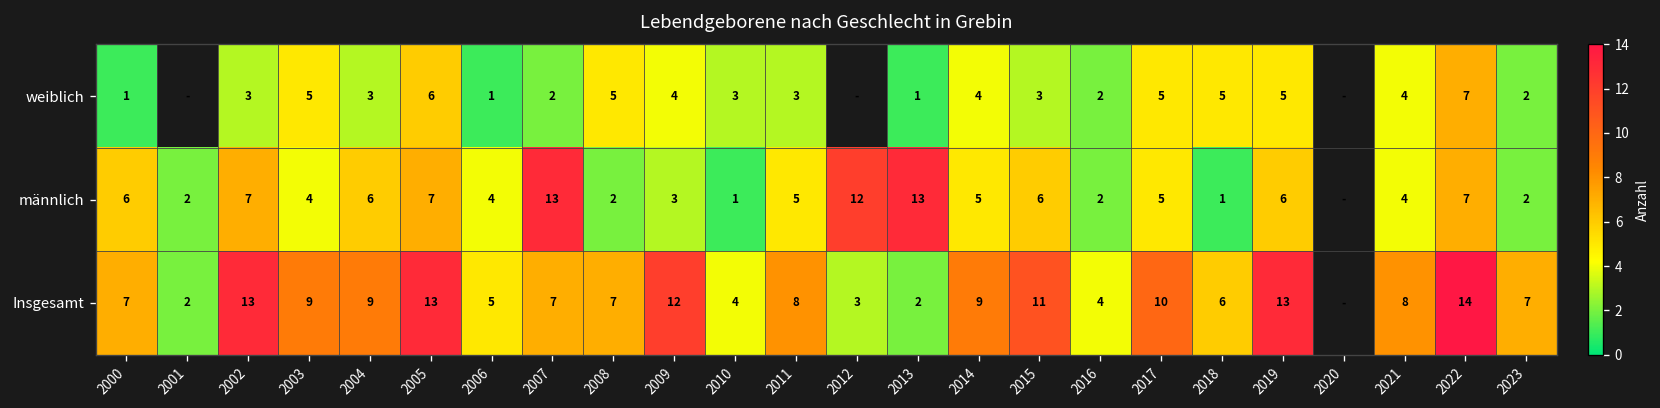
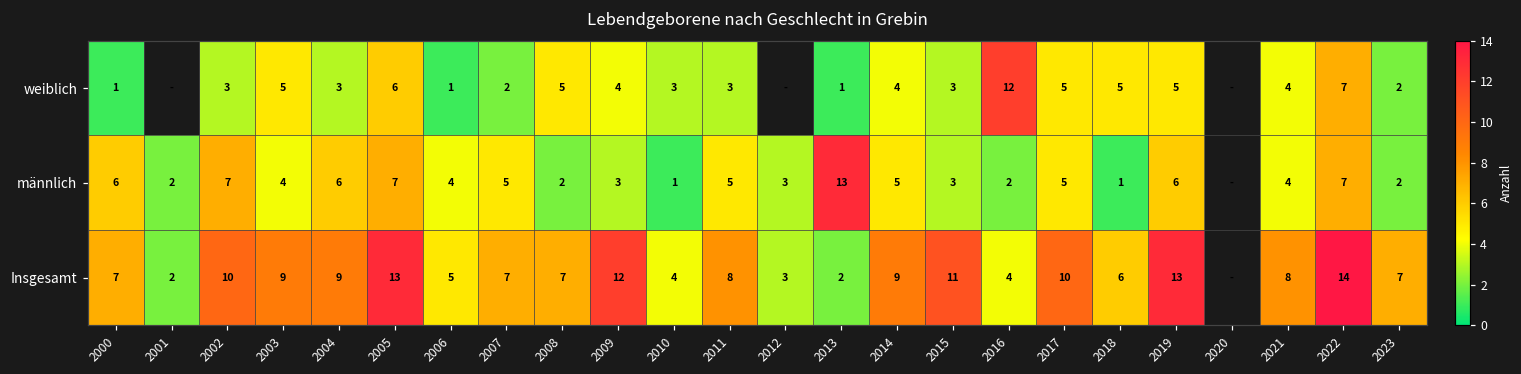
weiblich, 2016: 2 -> 12
männlich, 2007: 13 -> 5
männlich, 2012: 12 -> 3
männlich, 2015: 6 -> 3
Insgesamt, 2002: 13 -> 10
